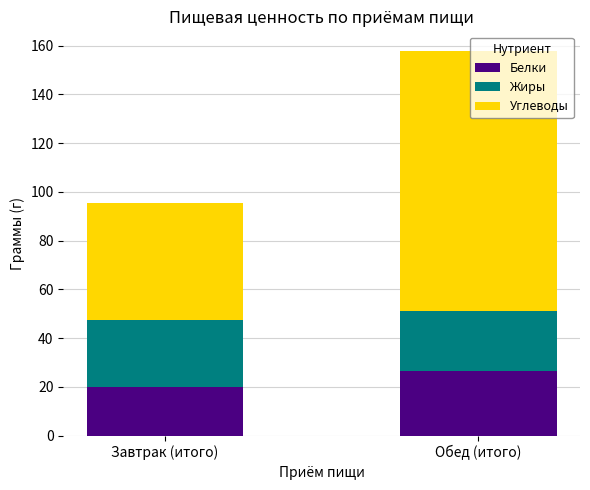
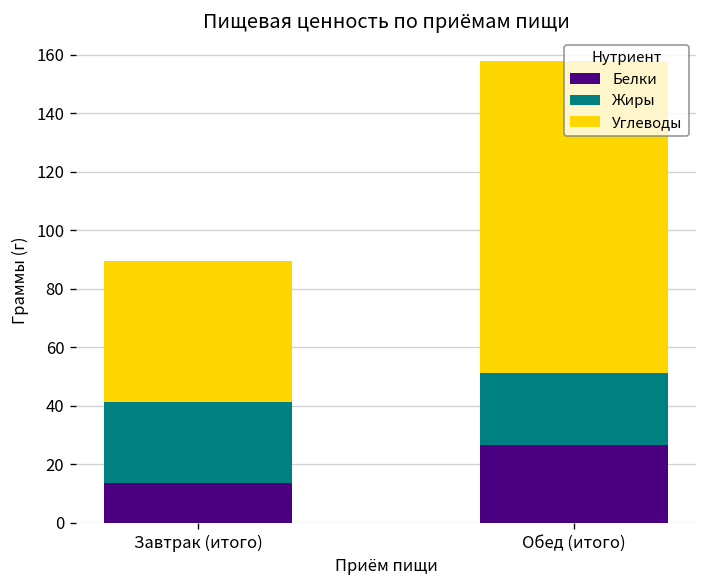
Белки, Завтрак (итого): 20 -> 14
